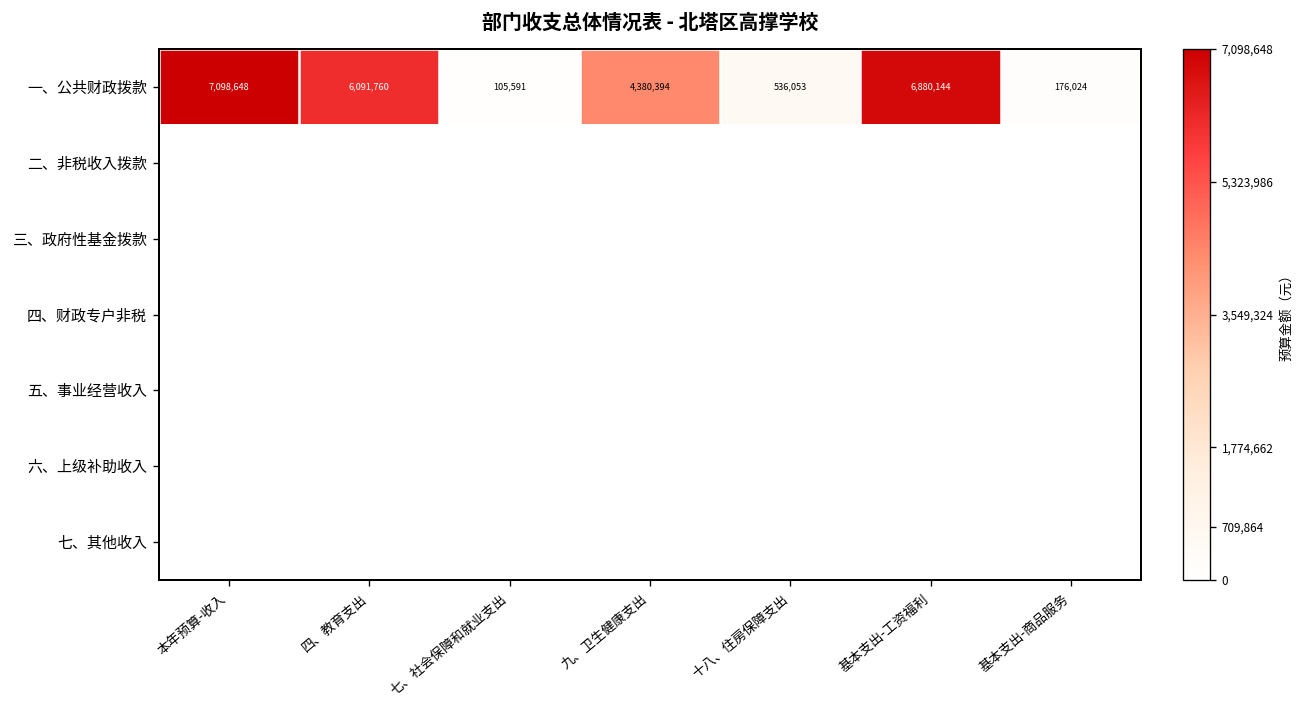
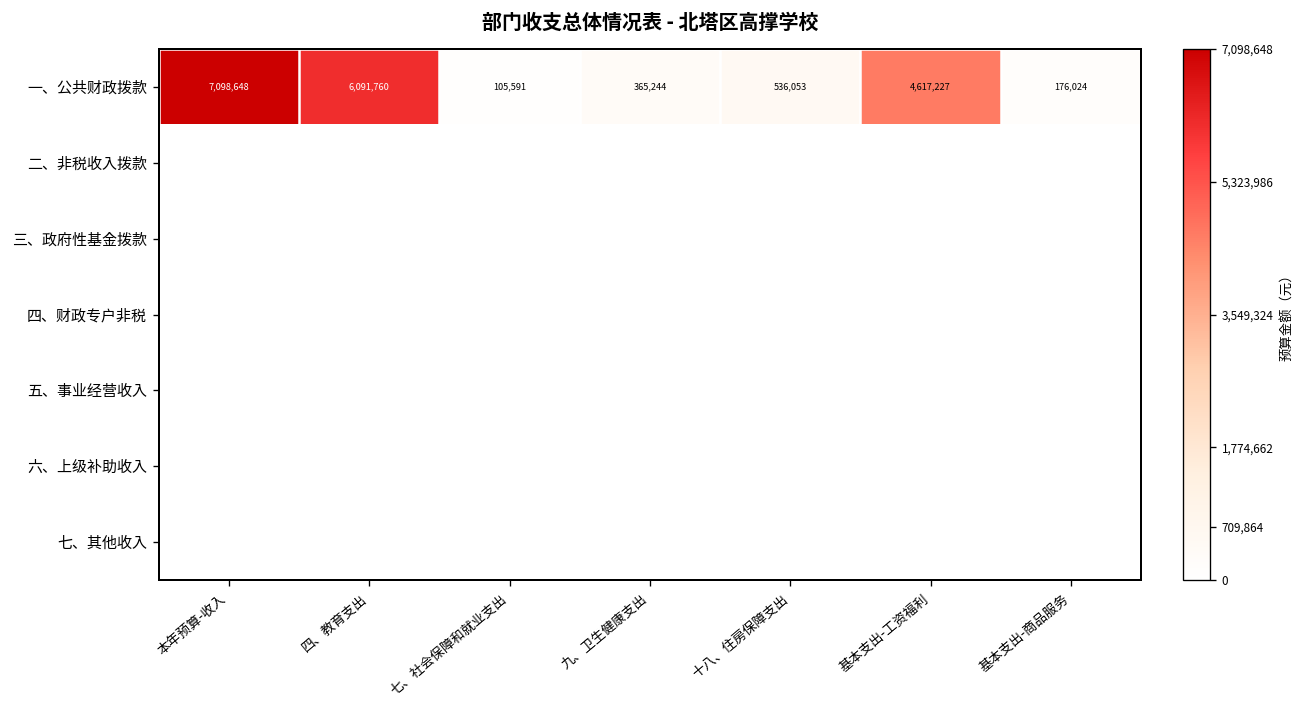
一、公共财政拨款, 九、卫生健康支出: 4,380,394 -> 365,244
一、公共财政拨款, 基本支出-工资福利: 6,880,144 -> 4,617,227
